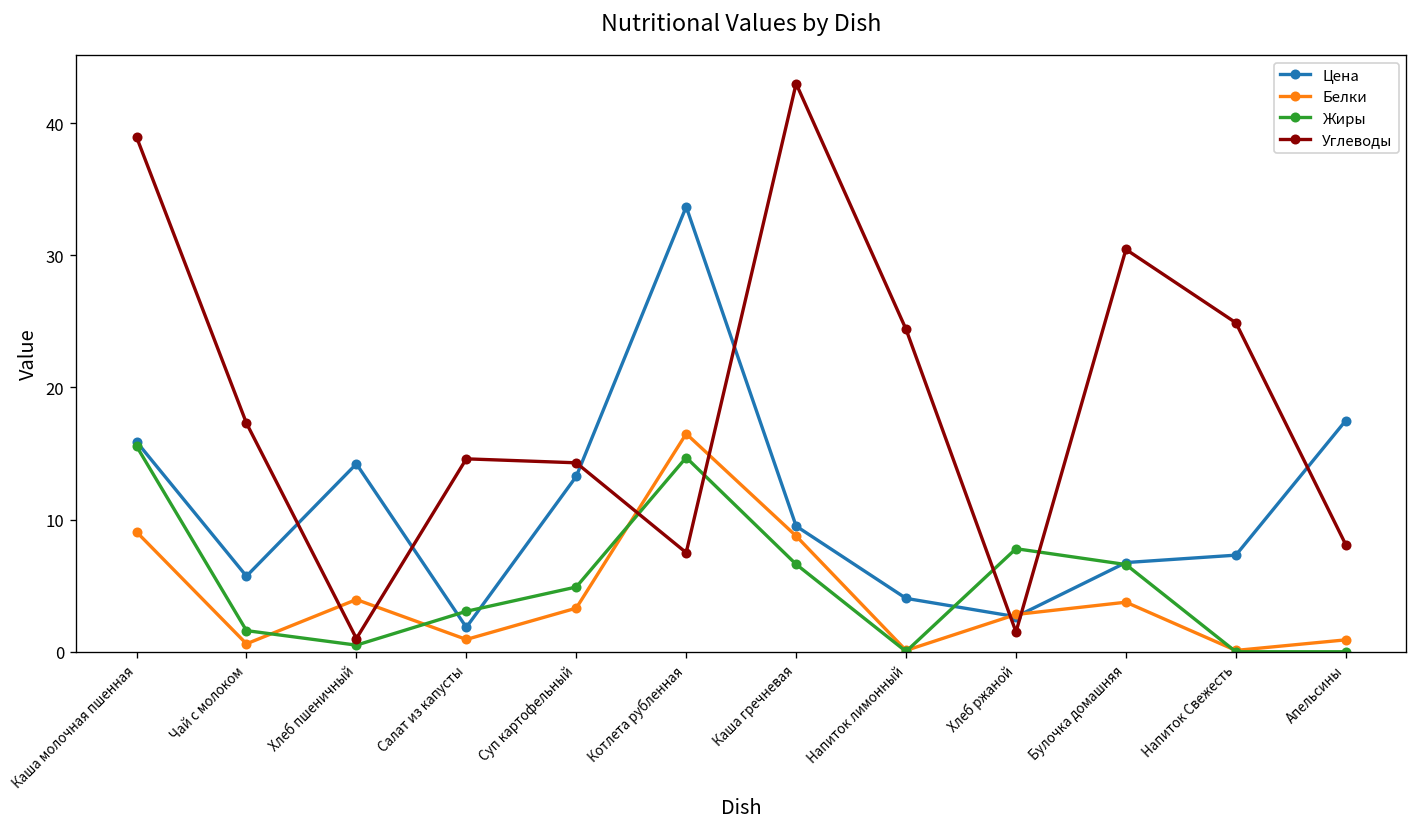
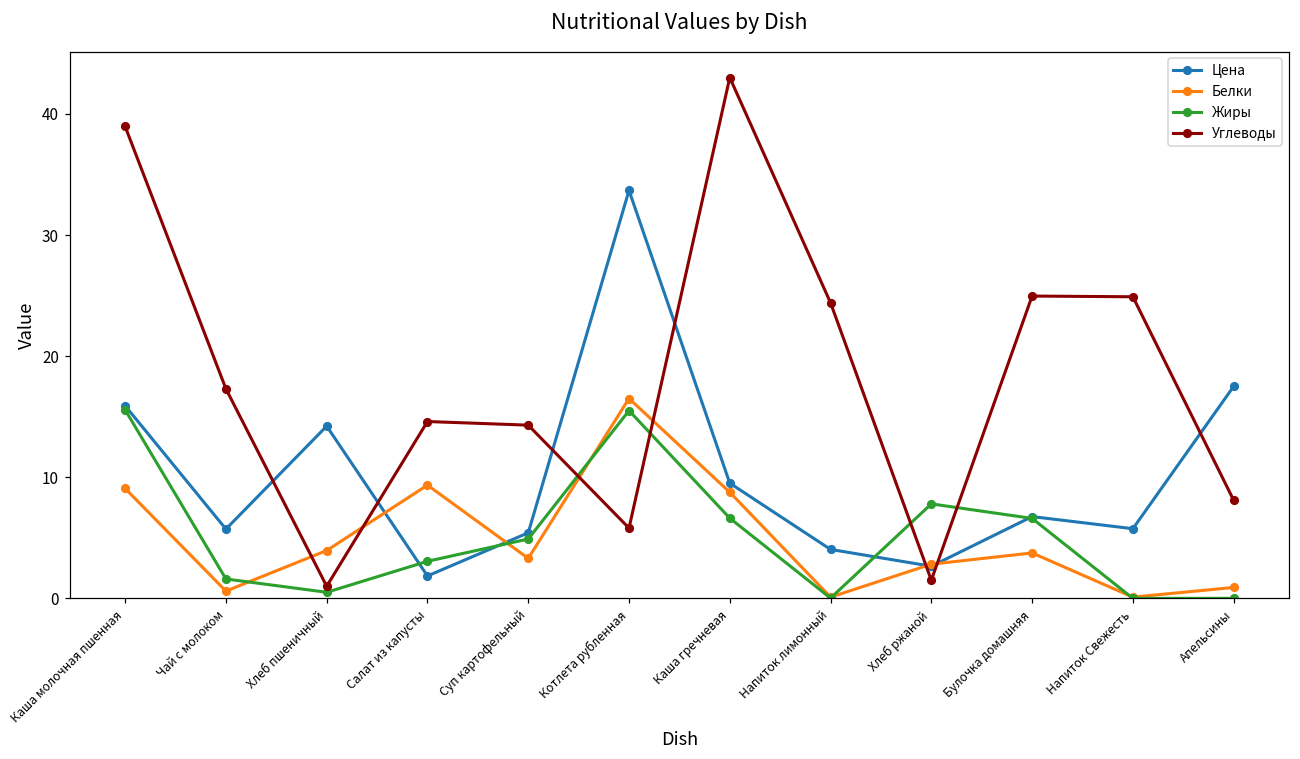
Белки, Салат из капусты: 0.9 -> 9.4
Цена, Суп картофельный: 13.3 -> 5.4
Жиры, Котлета рубленная: 14.7 -> 15.5
Углеводы, Котлета рубленная: 7.5 -> 5.8
Углеводы, Булочка домашняя: 30.5 -> 25.0
Цена, Напиток Свежесть: 7.3 -> 5.8
